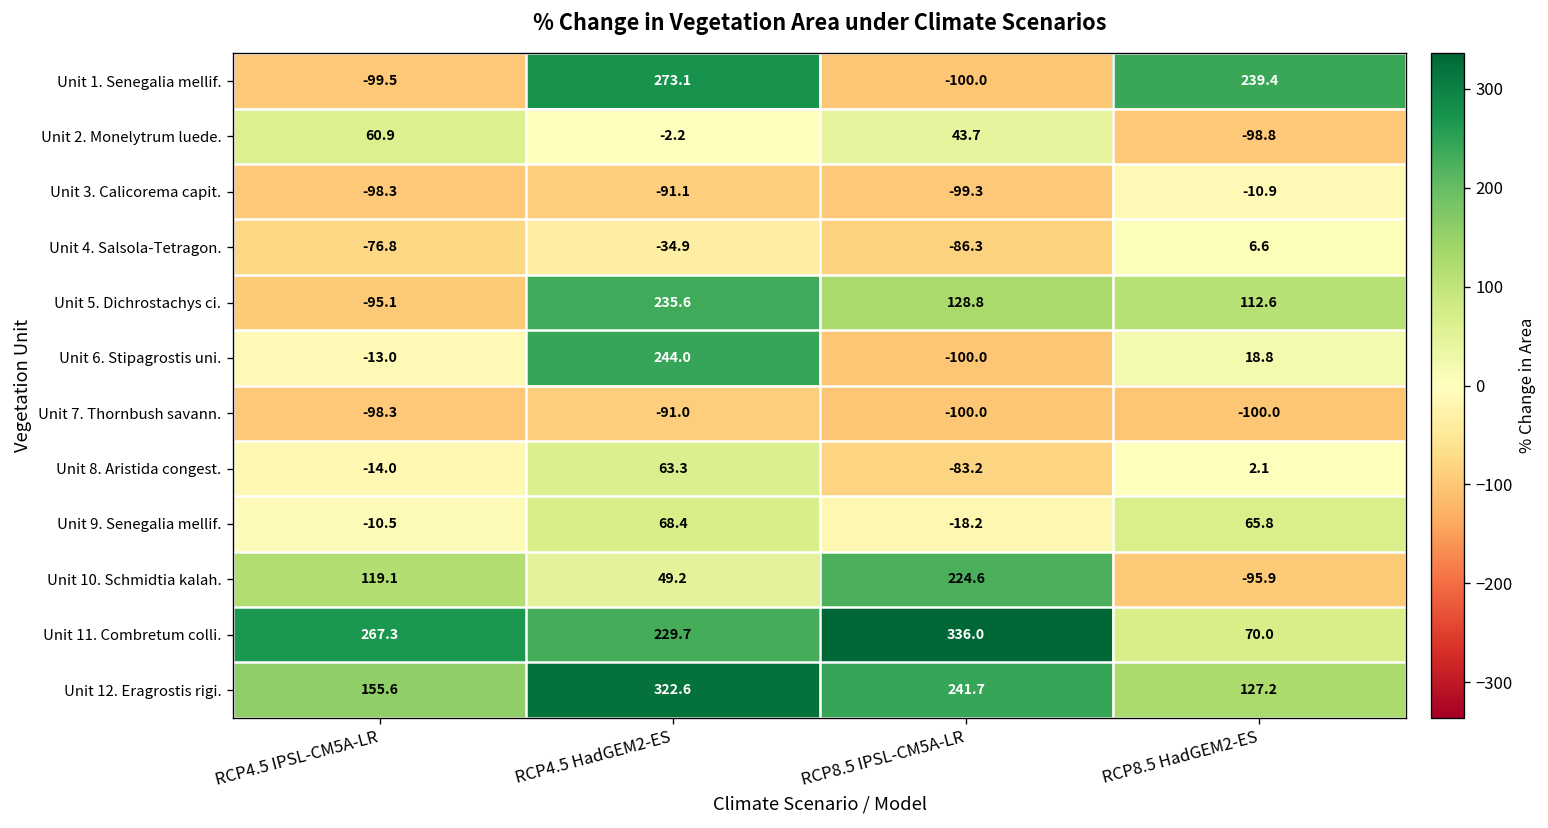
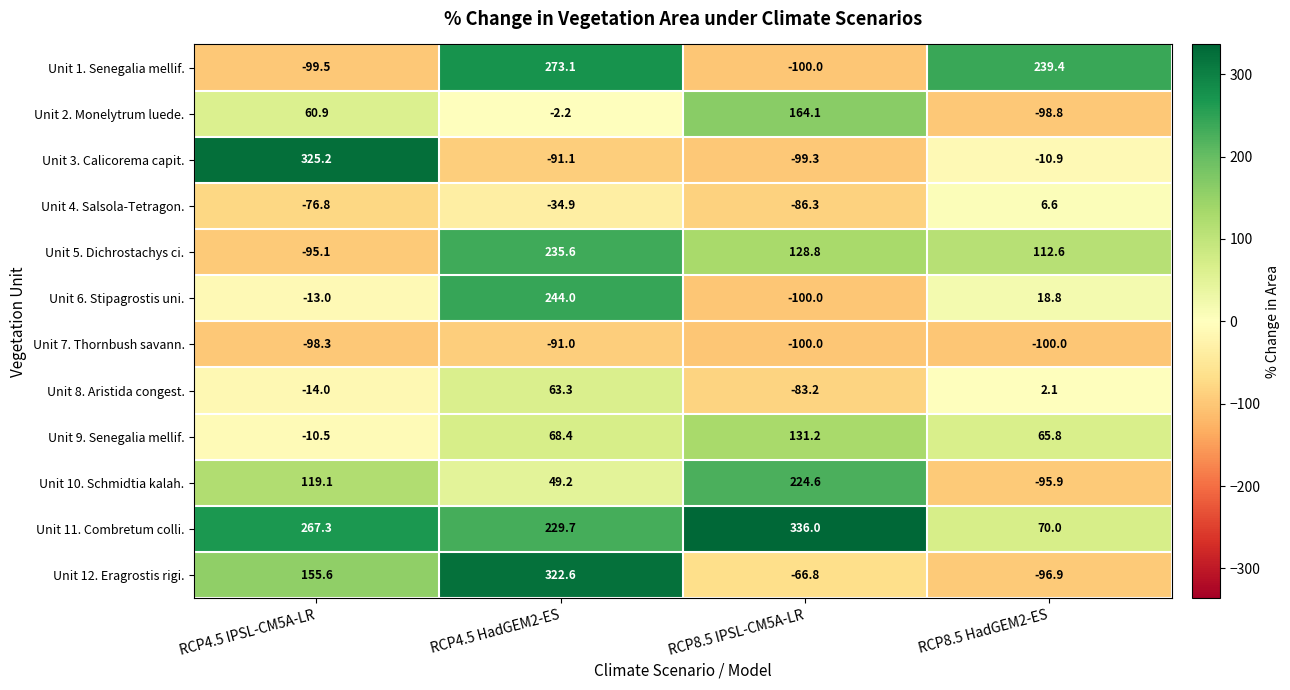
Unit 2. Monelytrum luede., RCP8.5 IPSL-CM5A-LR: 43.7 -> 164.1
Unit 3. Calicorema capit., RCP4.5 IPSL-CM5A-LR: -98.3 -> 325.2
Unit 9. Senegalia mellif., RCP8.5 IPSL-CM5A-LR: -18.2 -> 131.2
Unit 12. Eragrostis rigi., RCP8.5 IPSL-CM5A-LR: 241.7 -> -66.8
Unit 12. Eragrostis rigi., RCP8.5 HadGEM2-ES: 127.2 -> -96.9
